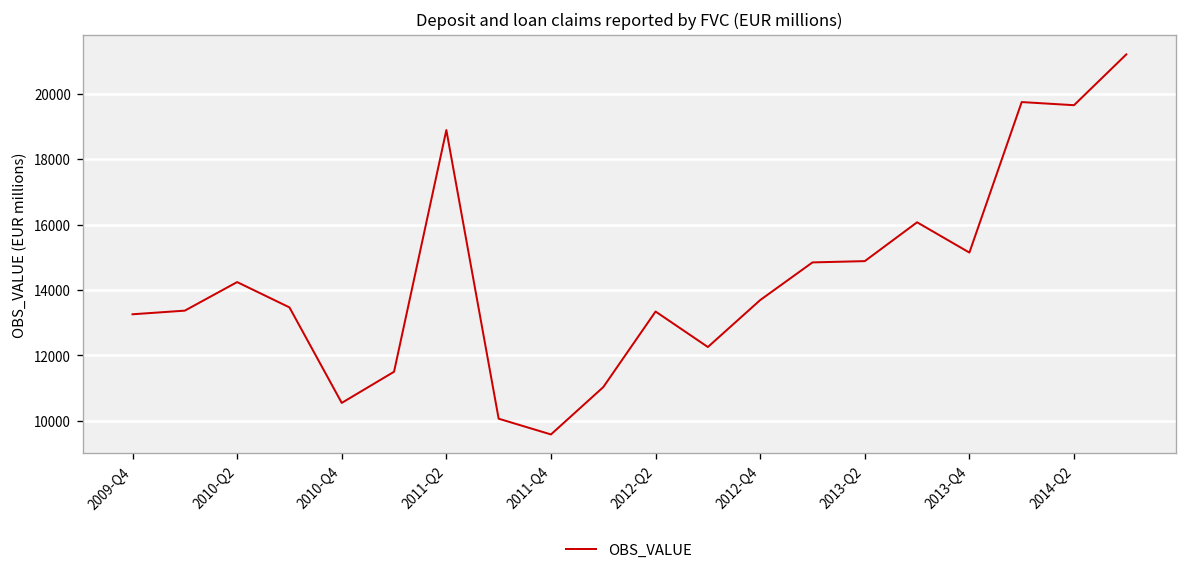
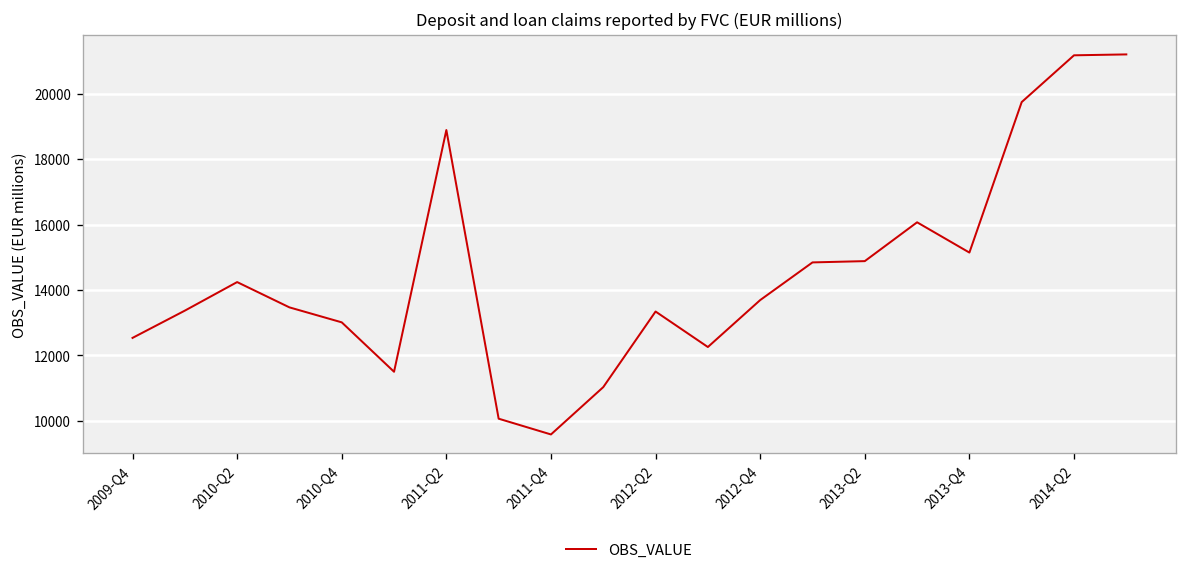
2009-Q4: 13300 -> 12500
2010-Q4: 10500 -> 13000
2014-Q2: 19700 -> 21200
